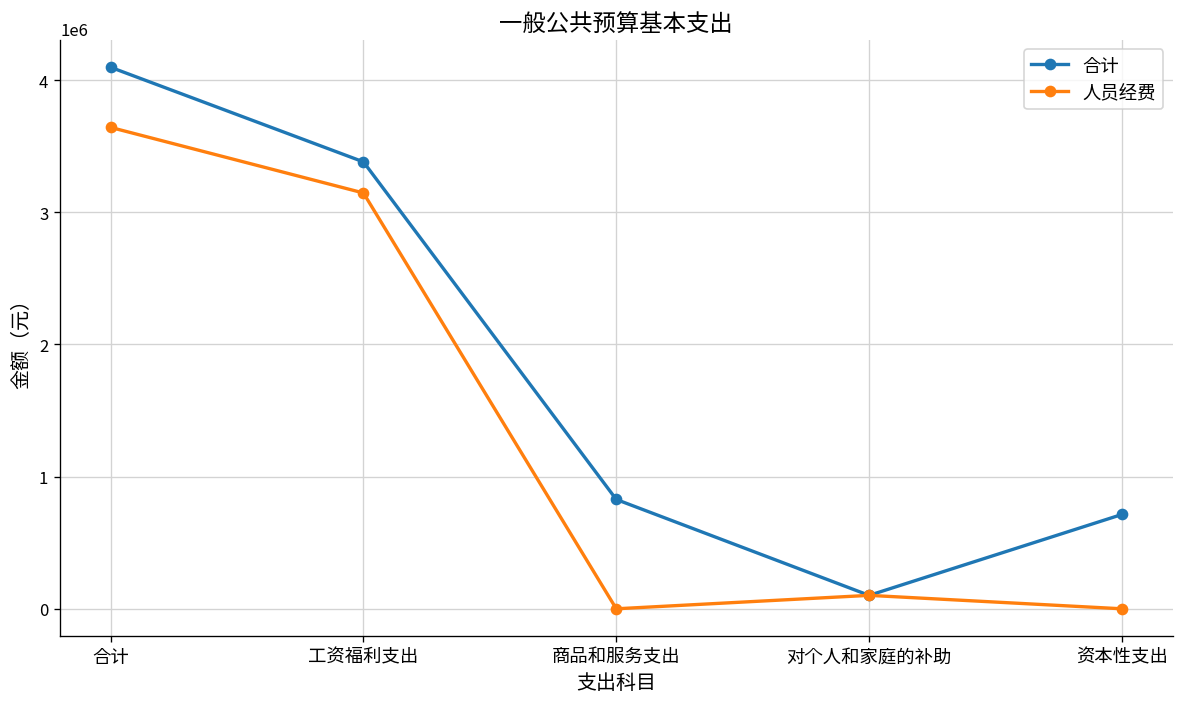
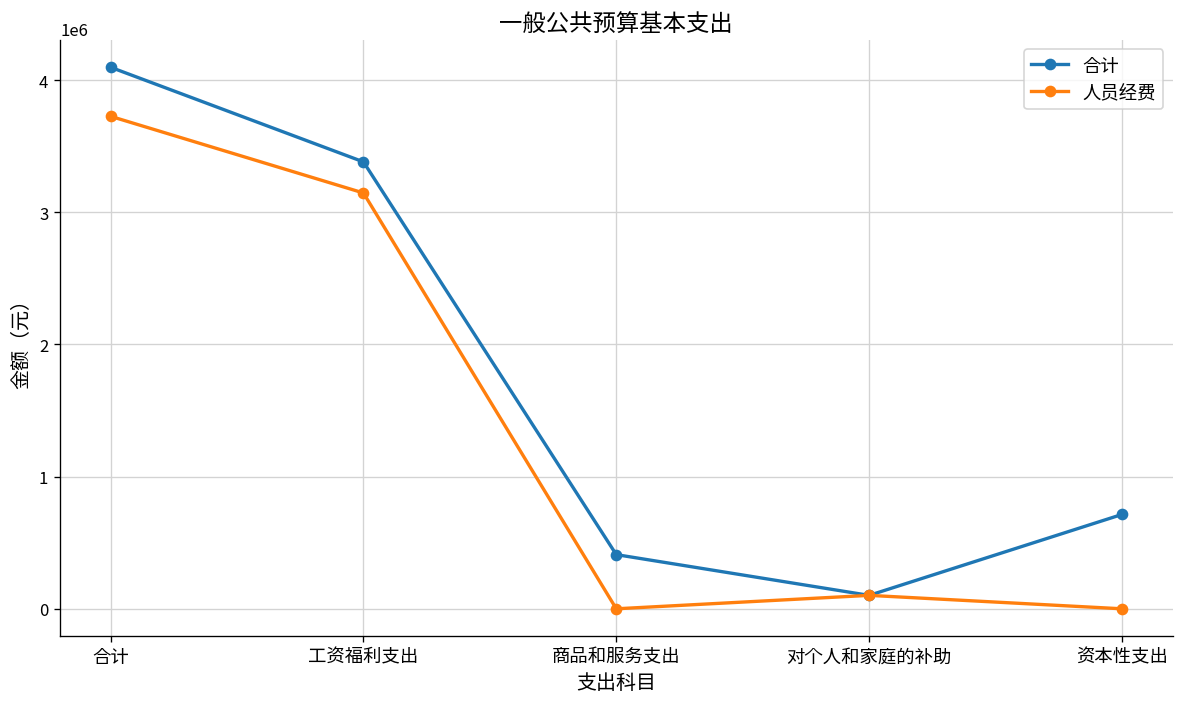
人员经费, 合计: 3640000 -> 3730000
合计, 商品和服务支出: 830000 -> 410000
